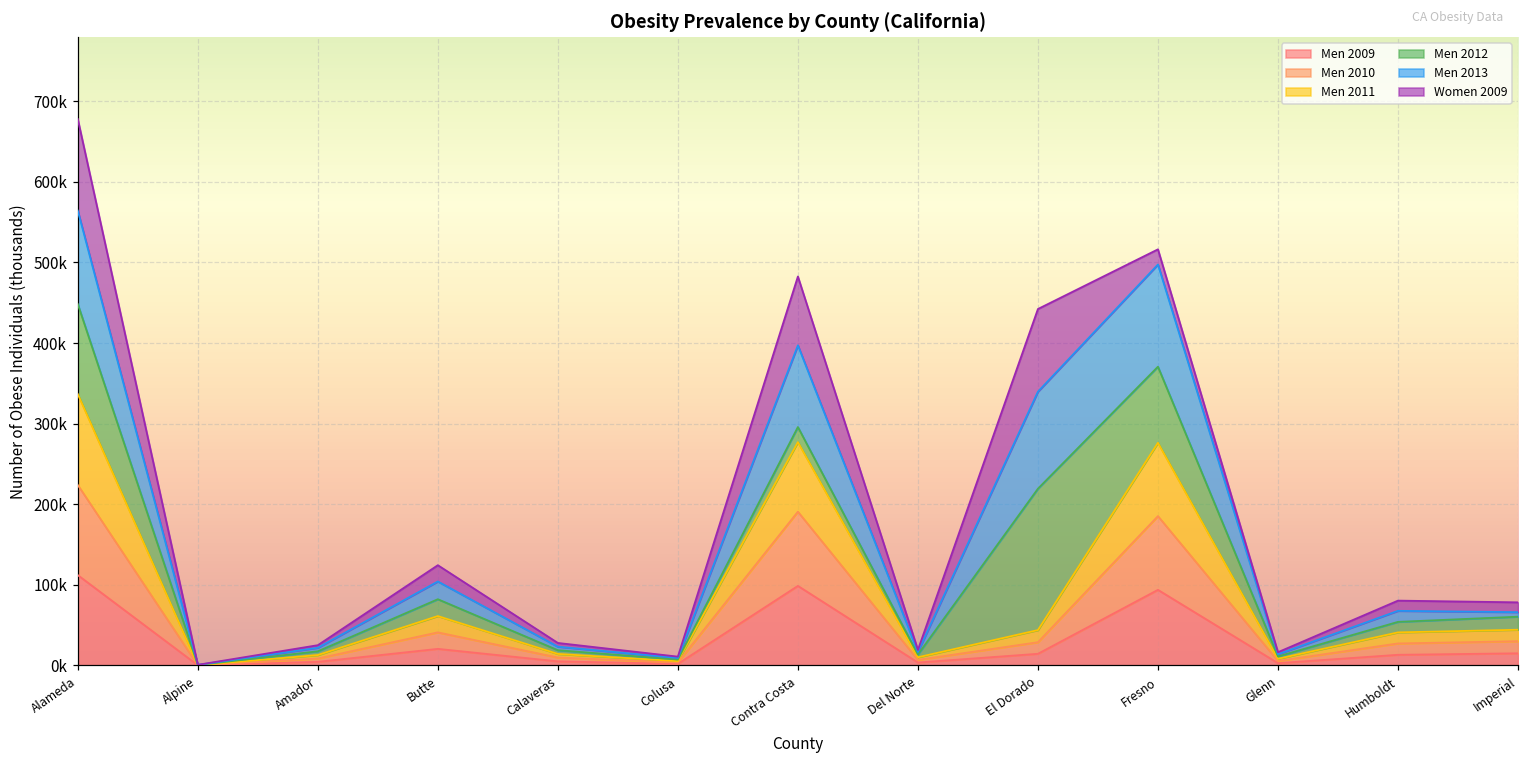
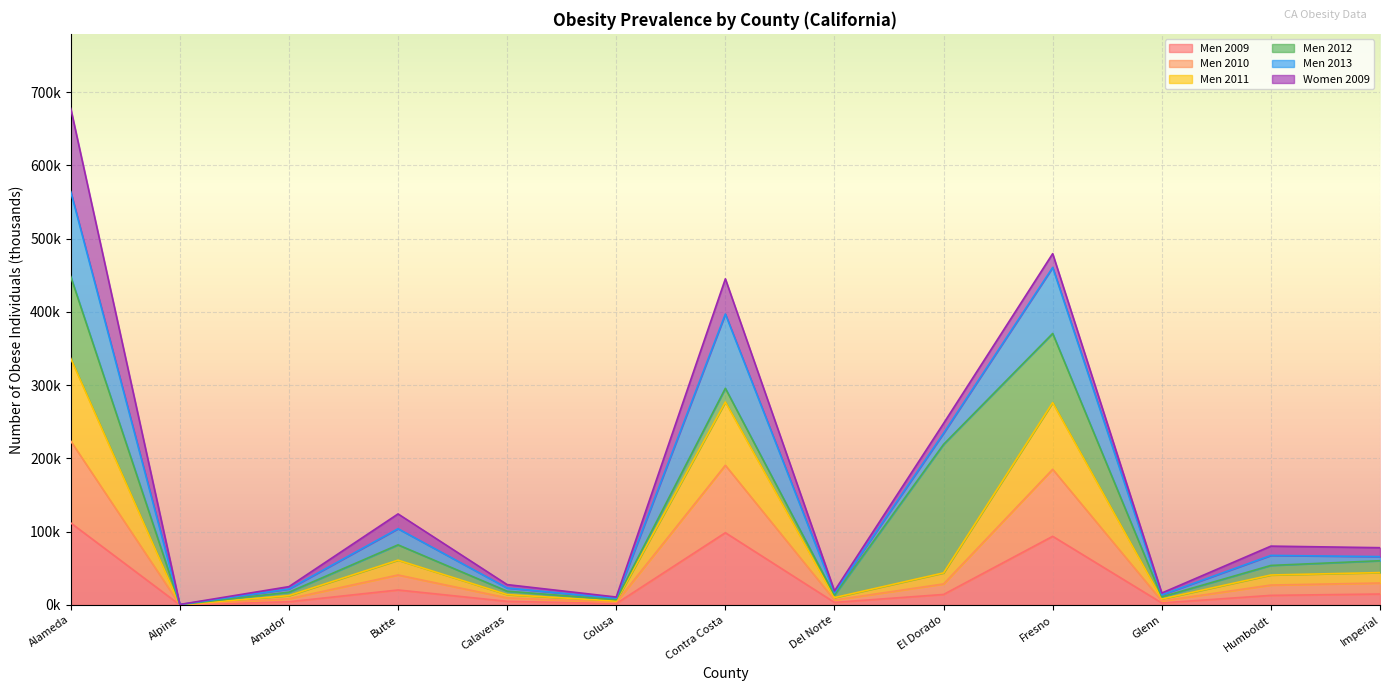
Women 2009, Contra Costa: 90000 -> 50000
Men 2013, El Dorado: 120000 -> 20000
Women 2009, El Dorado: 100000 -> 10000
Men 2013, Fresno: 130000 -> 90000
